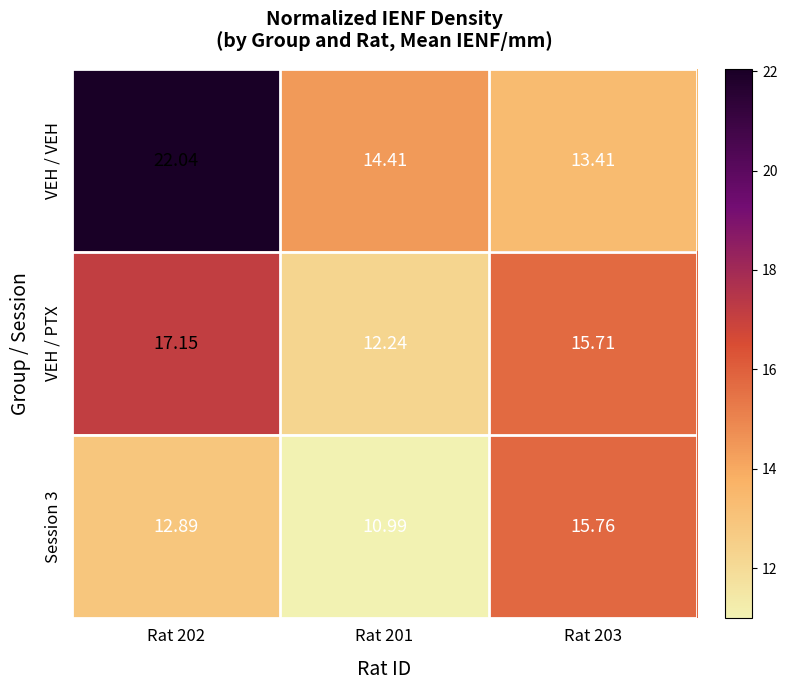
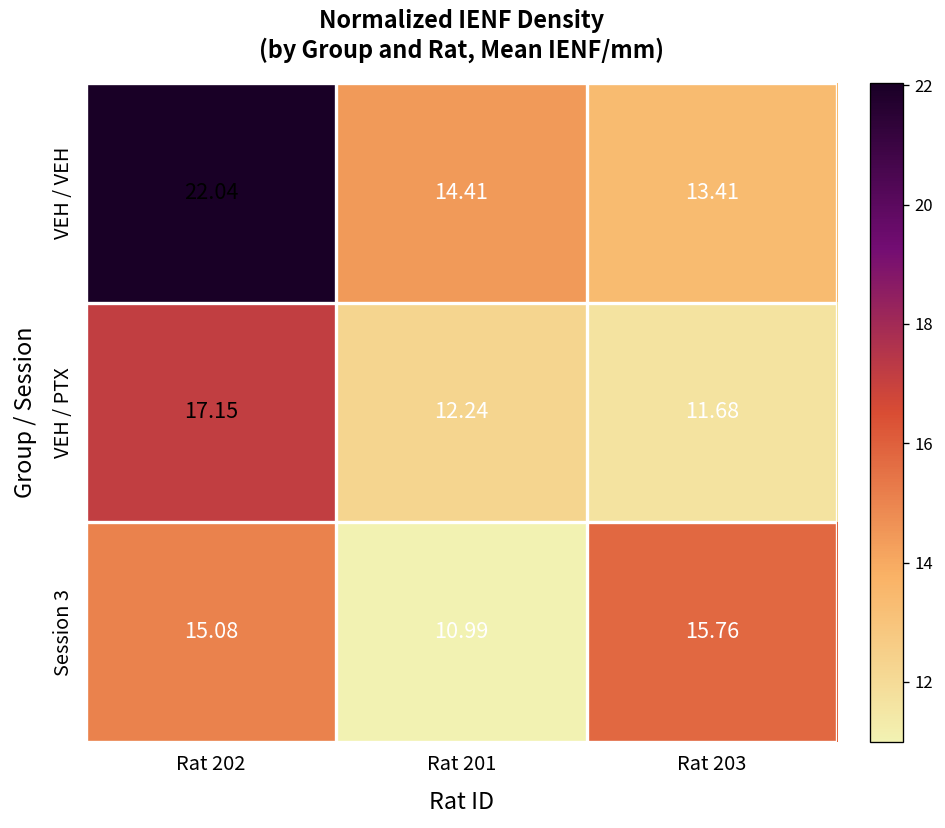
VEH / PTX, Rat 203: 15.71 -> 11.68
Session 3, Rat 202: 12.89 -> 15.08
